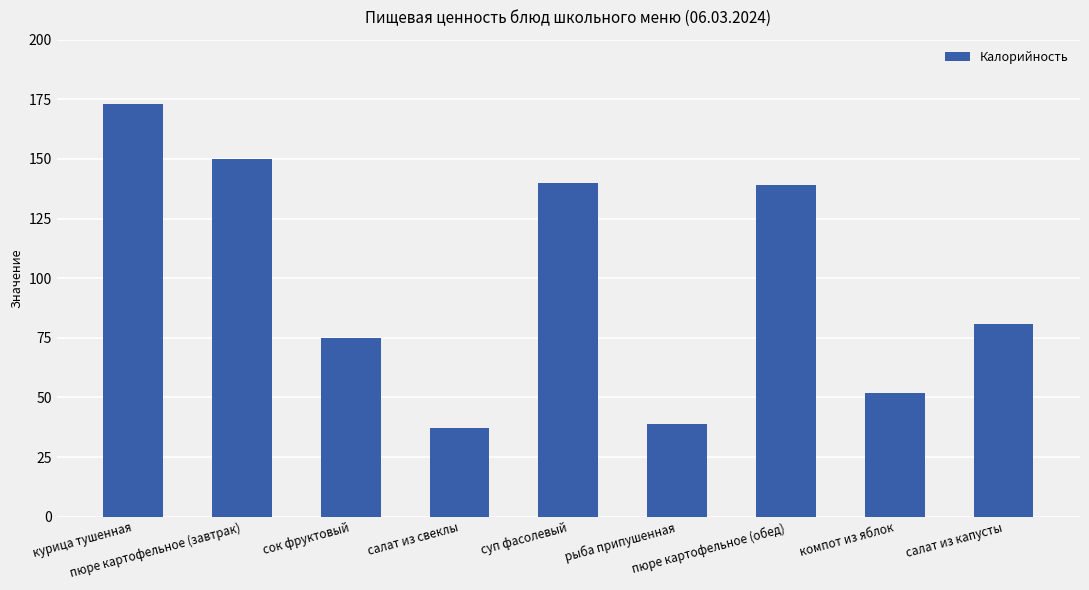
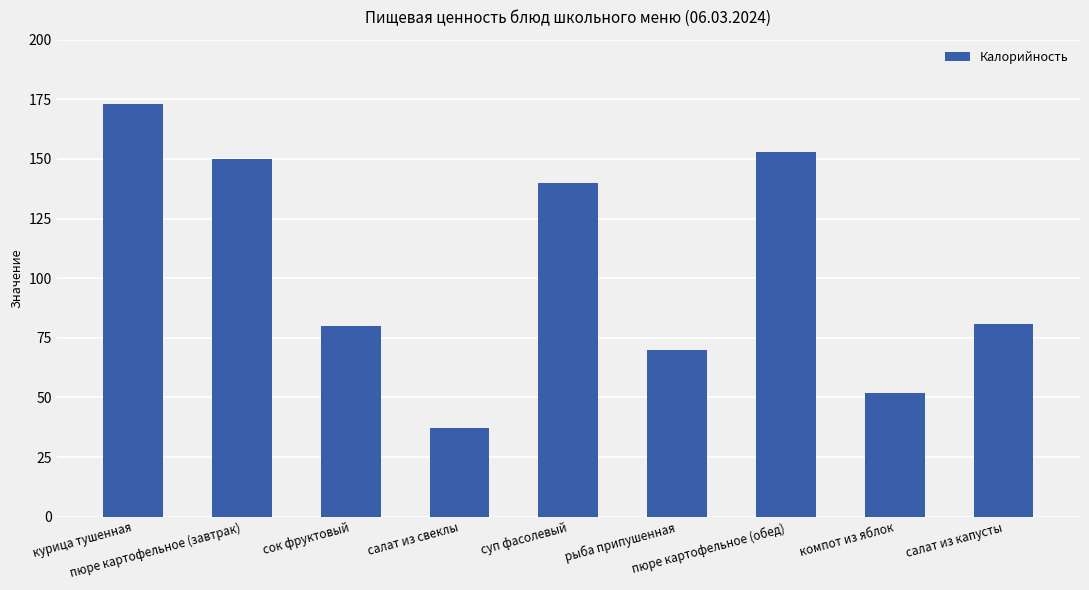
сок фруктовый: 75 -> 80
рыба припушенная: 39 -> 70
пюре картофельное (обед): 139 -> 153
